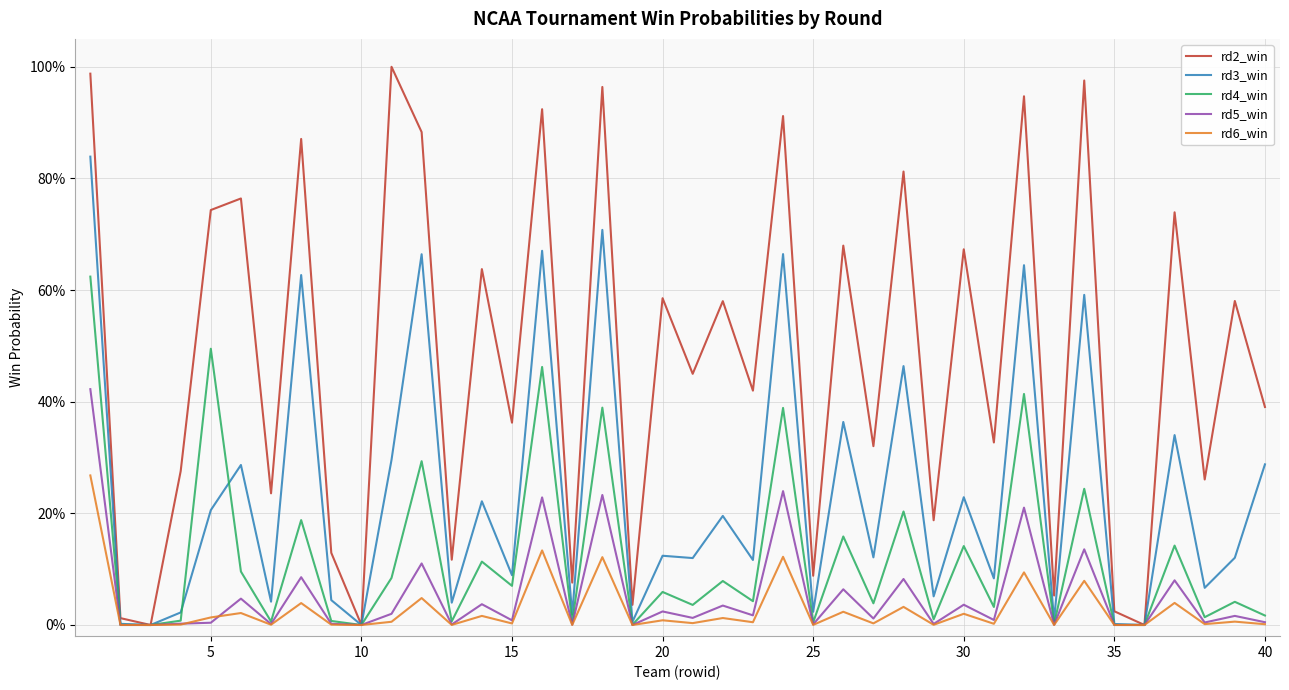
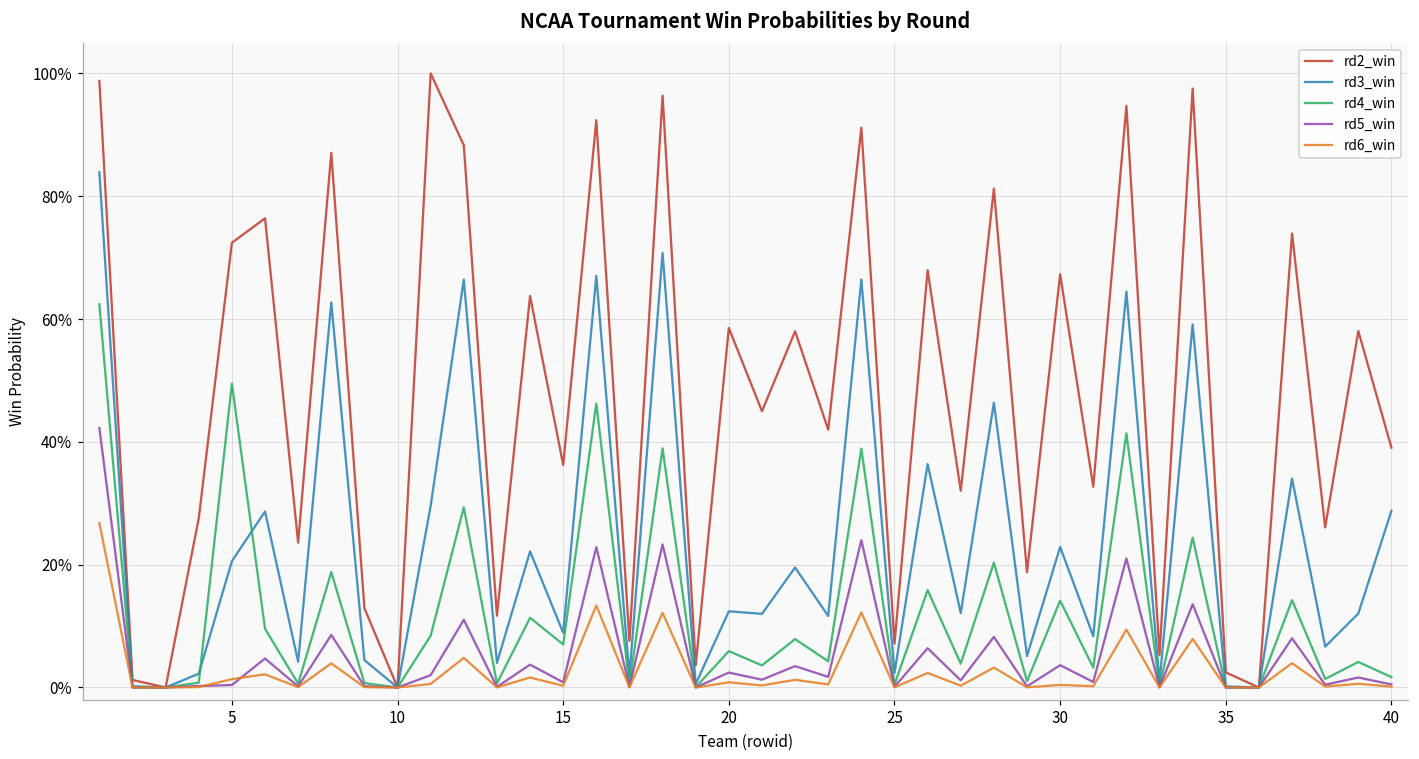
rd2_win, 5: 74% -> 72%
rd2_win, 25: 9% -> 7%
rd6_win, 30: 2% -> 0%
